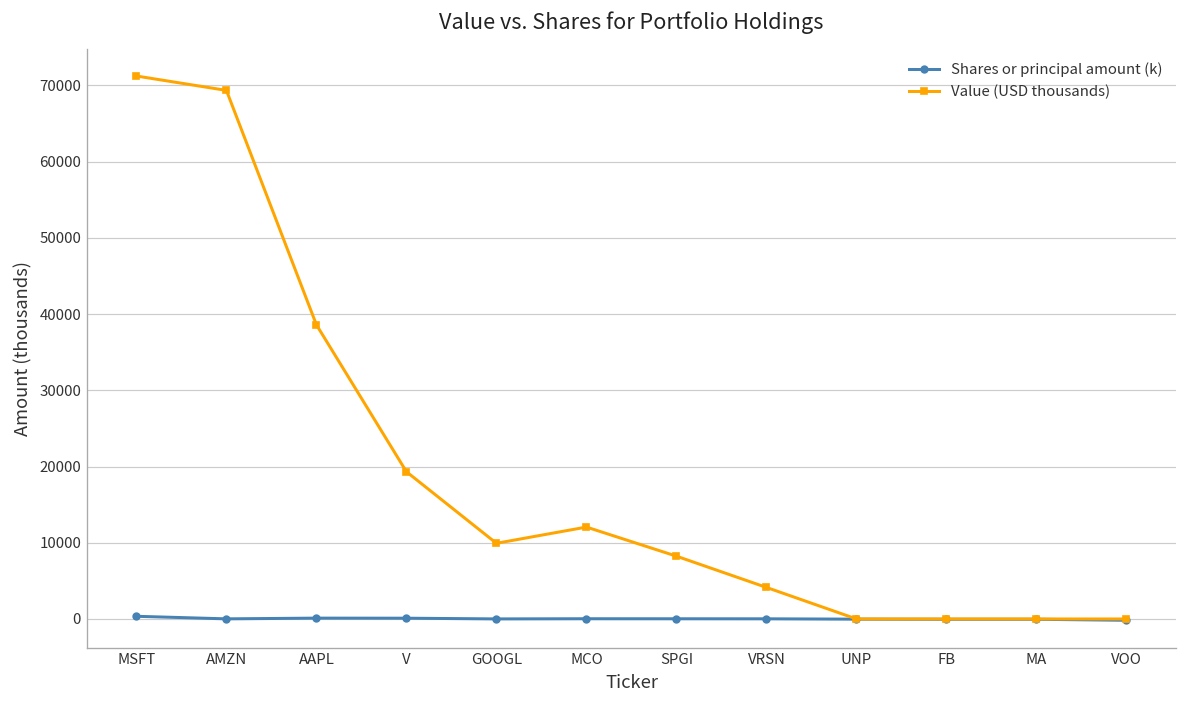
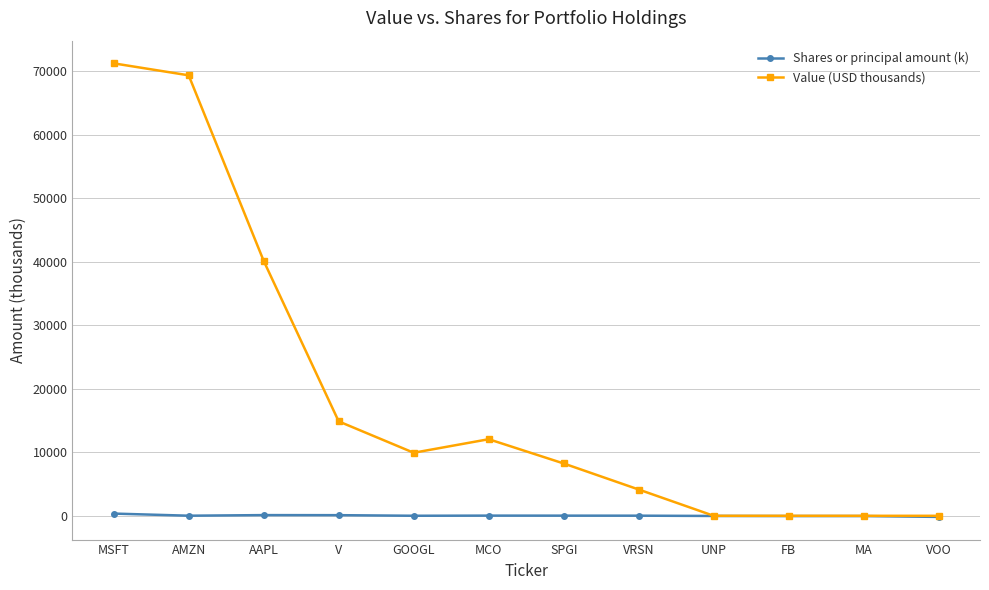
Value (USD thousands), AAPL: 39000 -> 40000
Value (USD thousands), V: 19000 -> 15000
